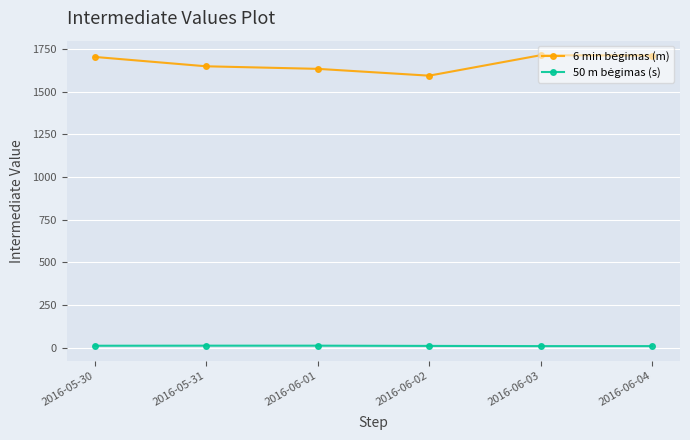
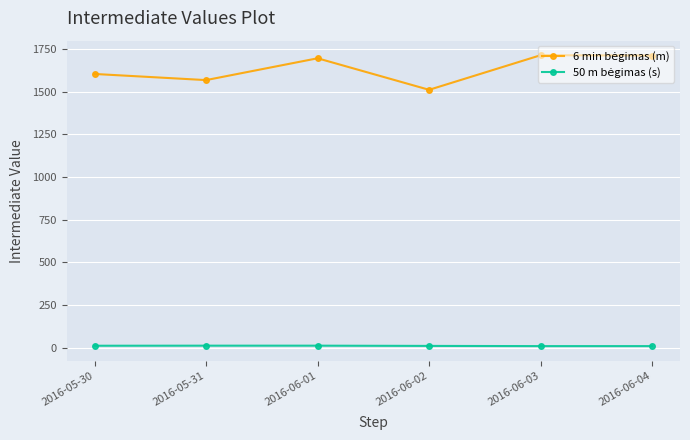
6 min bėgimas (m), 2016-05-30: 1710 -> 1610
6 min bėgimas (m), 2016-05-31: 1650 -> 1570
6 min bėgimas (m), 2016-06-01: 1640 -> 1700
6 min bėgimas (m), 2016-06-02: 1600 -> 1510
